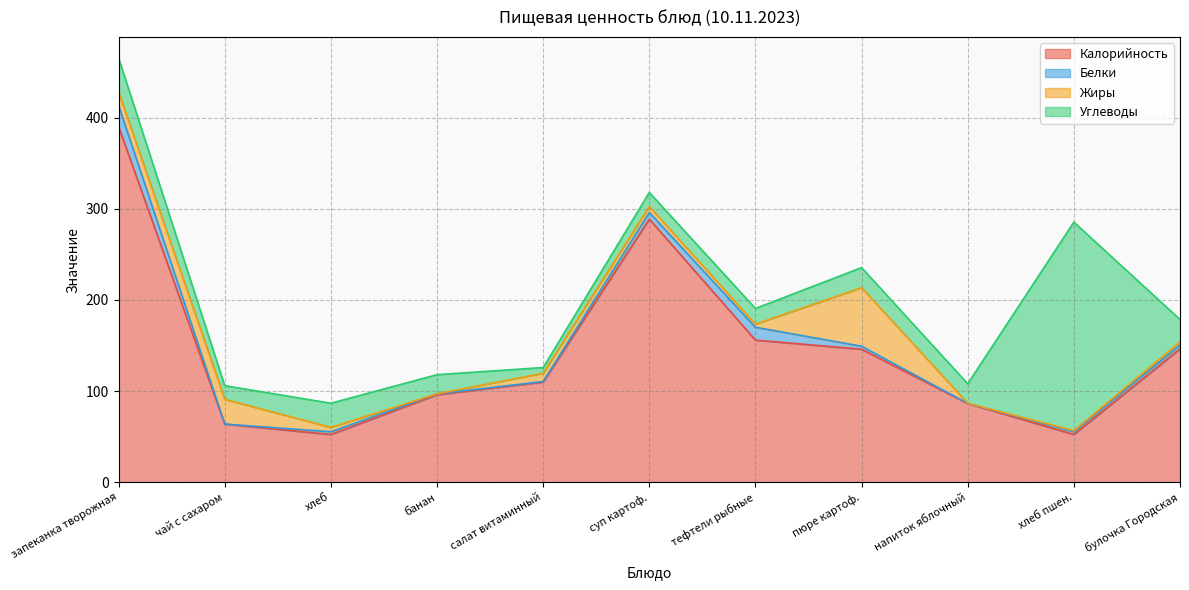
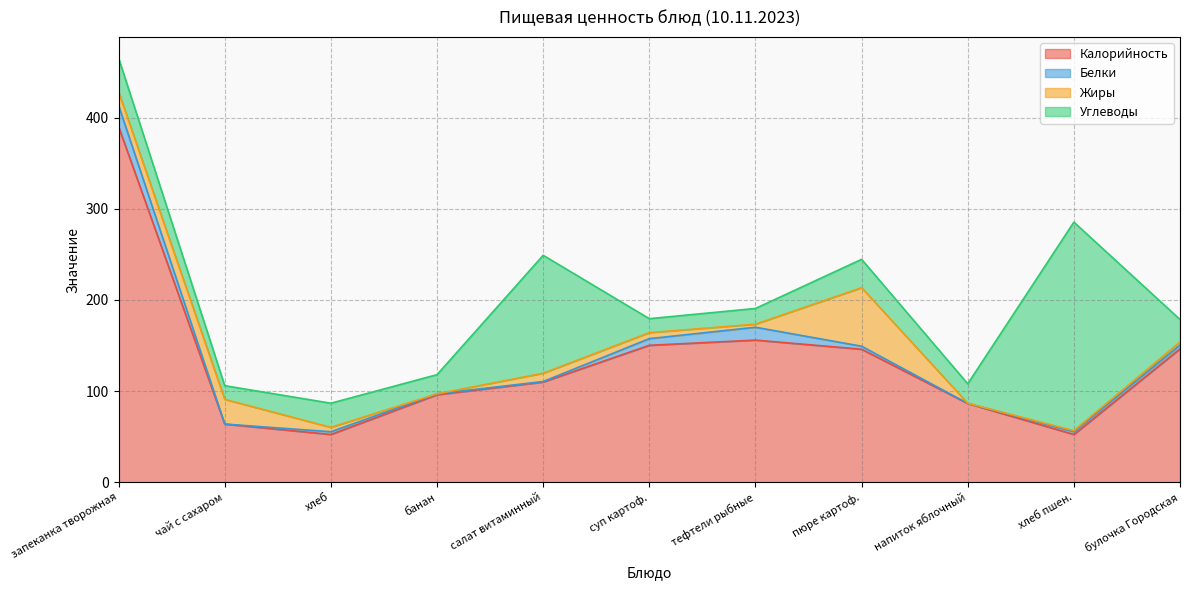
Углеводы, салат витаминный: 10 -> 130
Калорийность, суп картоф.: 290 -> 150
Углеводы, пюре картоф.: 20 -> 30
